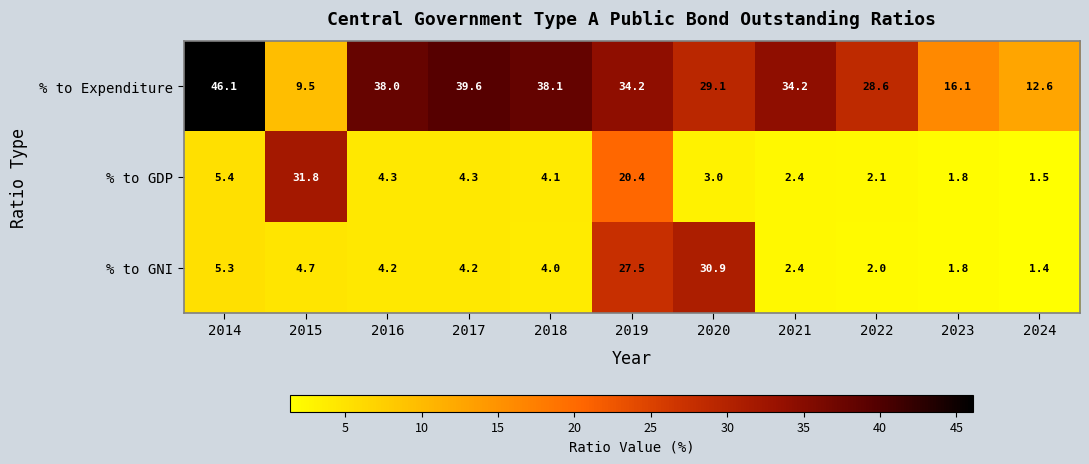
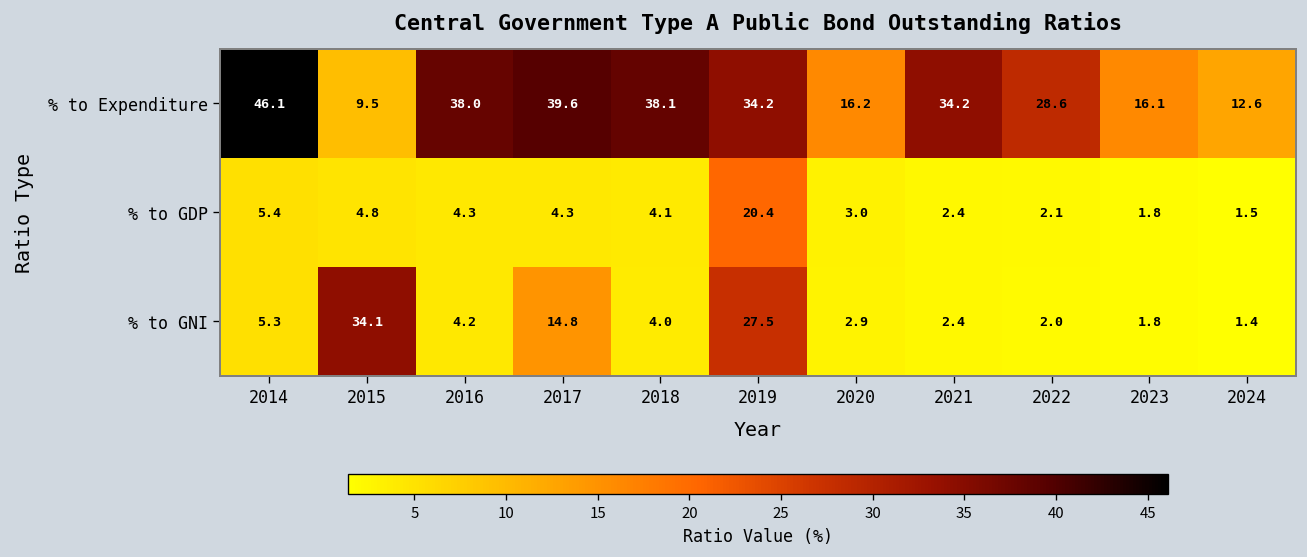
% to Expenditure, 2020: 29.1 -> 16.2
% to GDP, 2015: 31.8 -> 4.8
% to GNI, 2015: 4.7 -> 34.1
% to GNI, 2017: 4.2 -> 14.8
% to GNI, 2020: 30.9 -> 2.9
